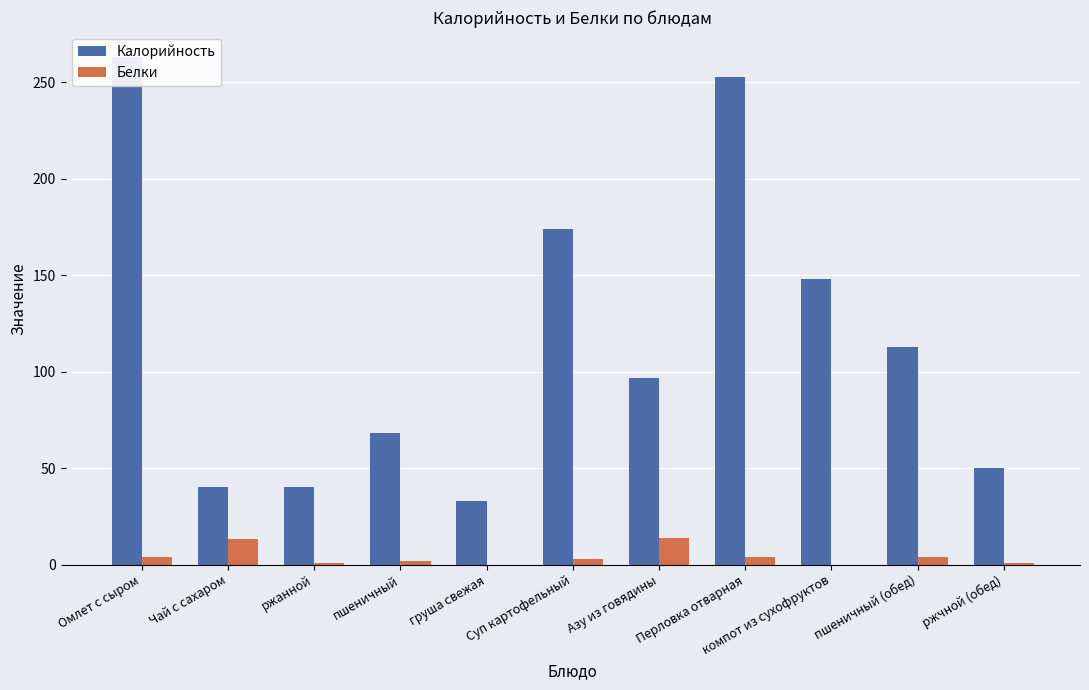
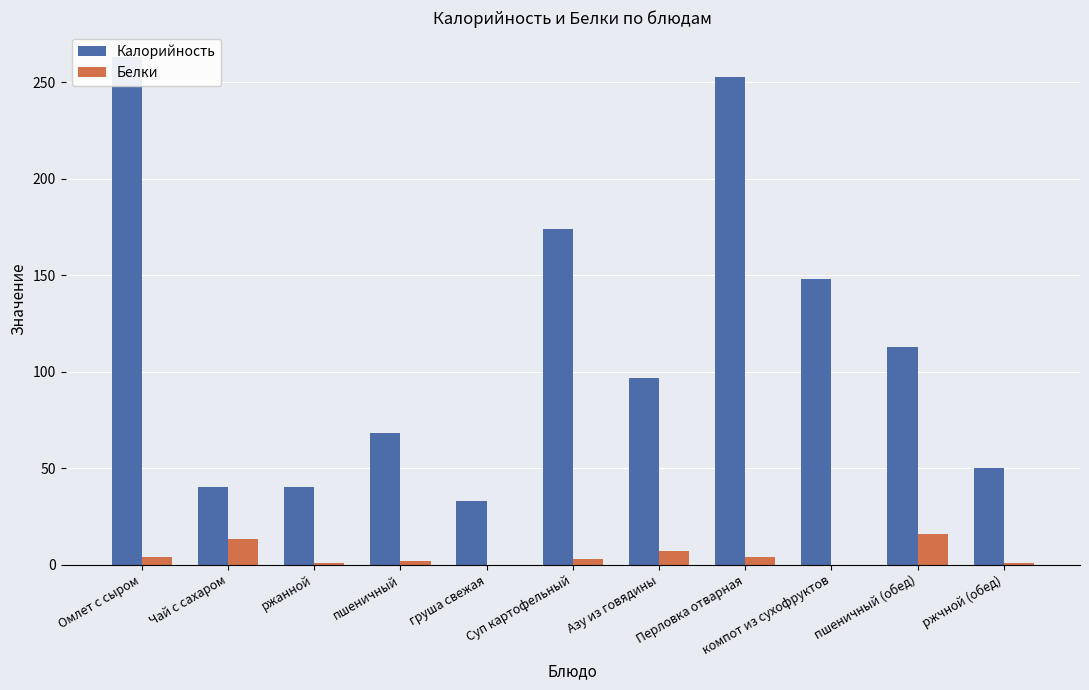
Белки, Азу из говядины: 14 -> 7
Белки, пшеничный (обед): 4 -> 16
